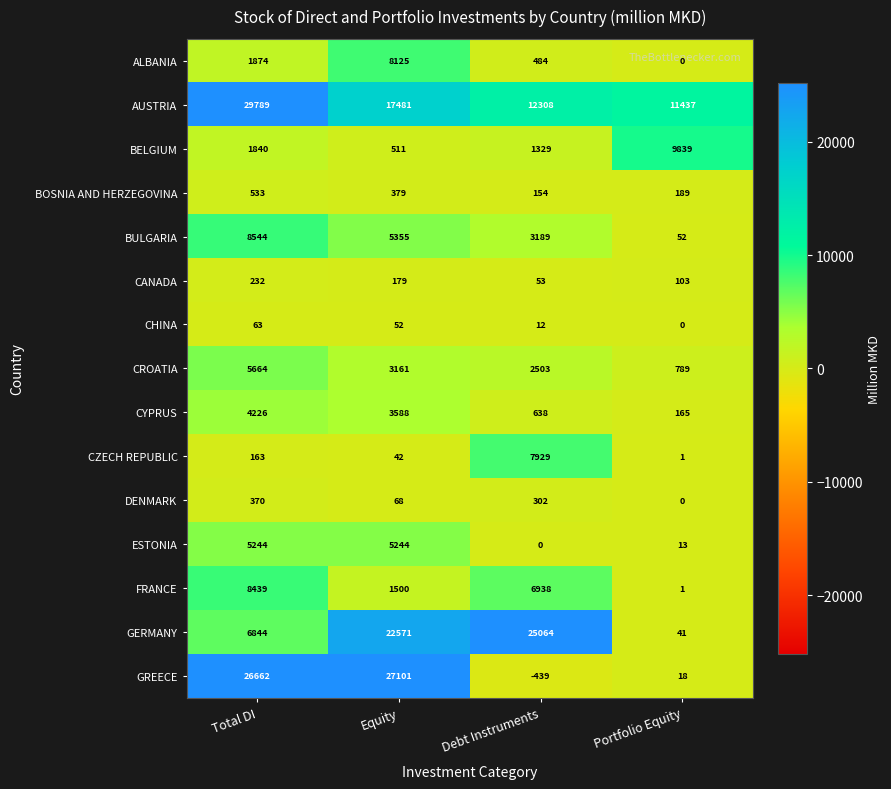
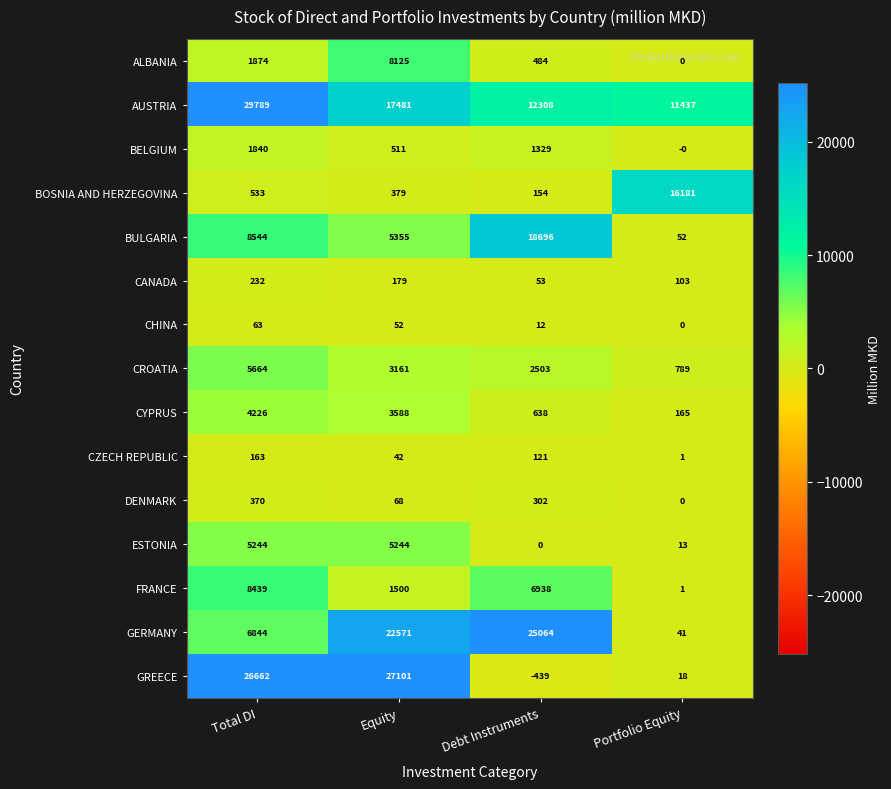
BELGIUM, Portfolio Equity: 9839 -> -0
BOSNIA AND HERZEGOVINA, Portfolio Equity: 189 -> 16181
BULGARIA, Debt Instruments: 3189 -> 18696
CZECH REPUBLIC, Debt Instruments: 7929 -> 121
